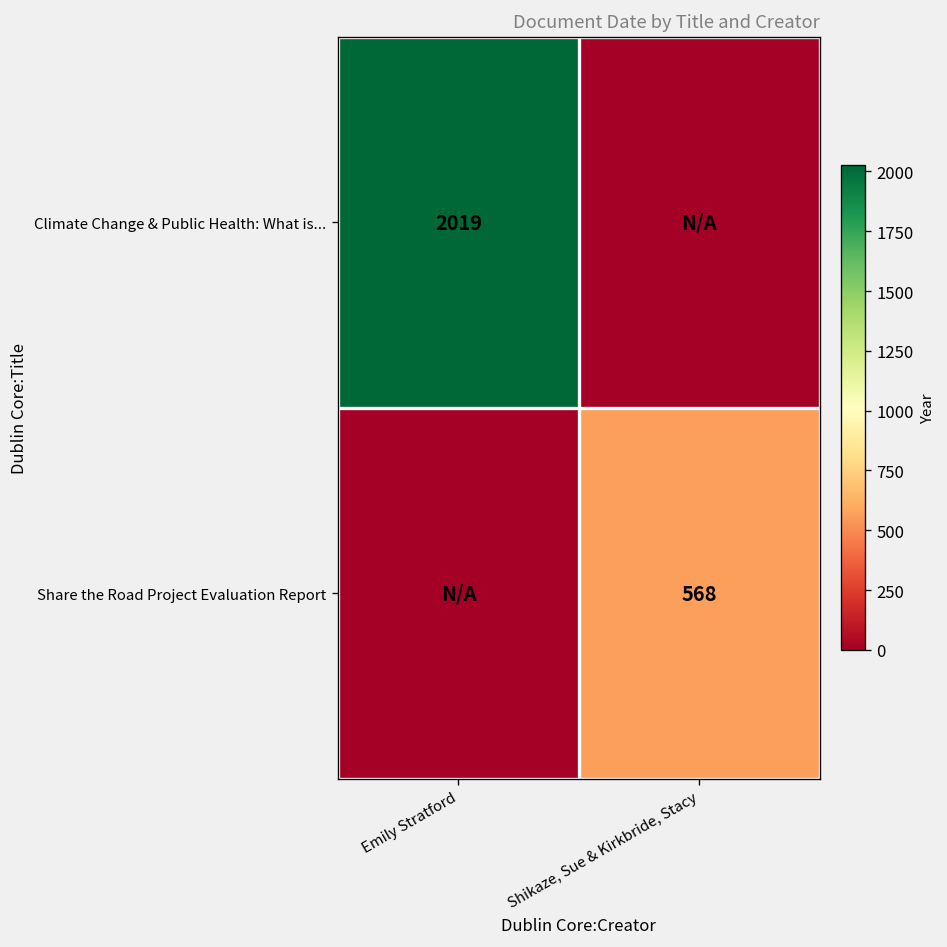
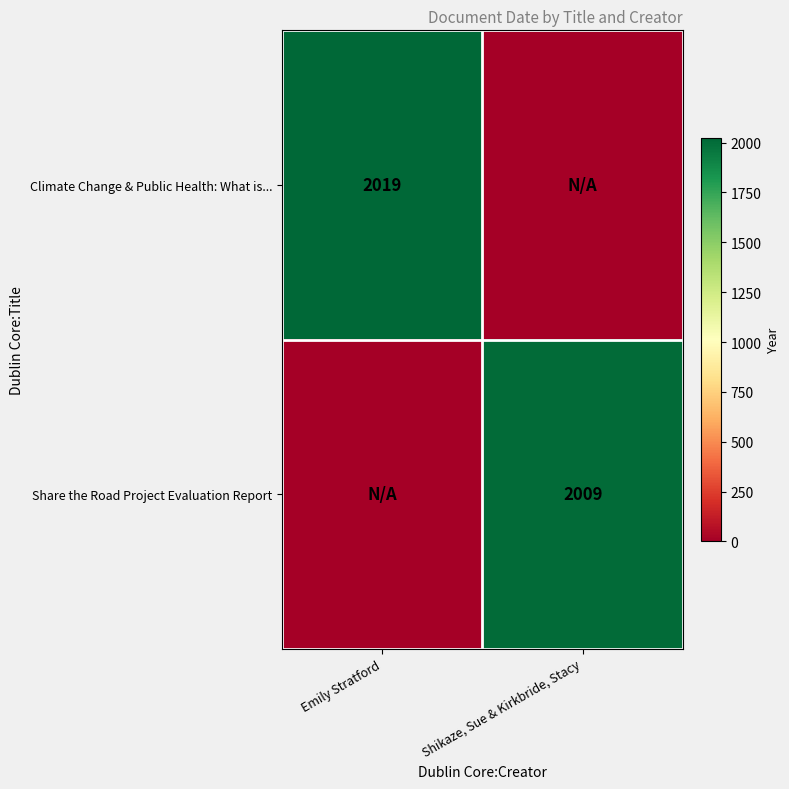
Share the Road Project Evaluation Report, Shikaze, Sue & Kirkbride, Stacy: 568 -> 2009
